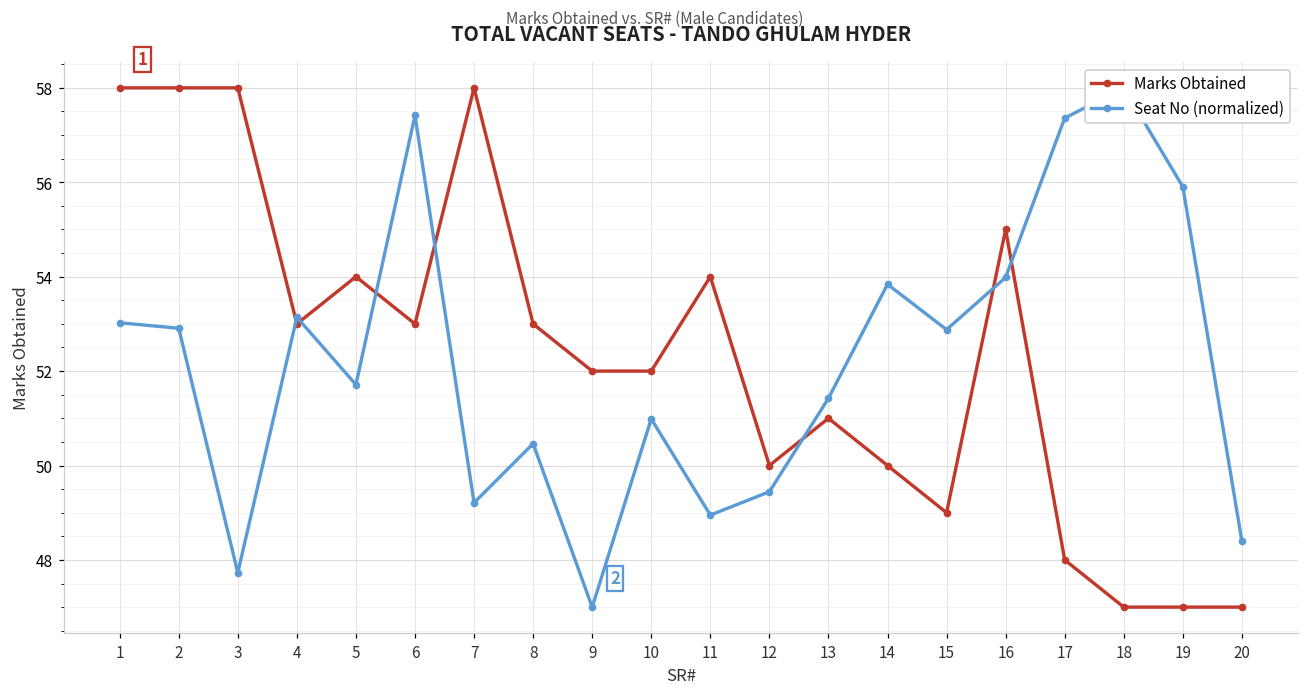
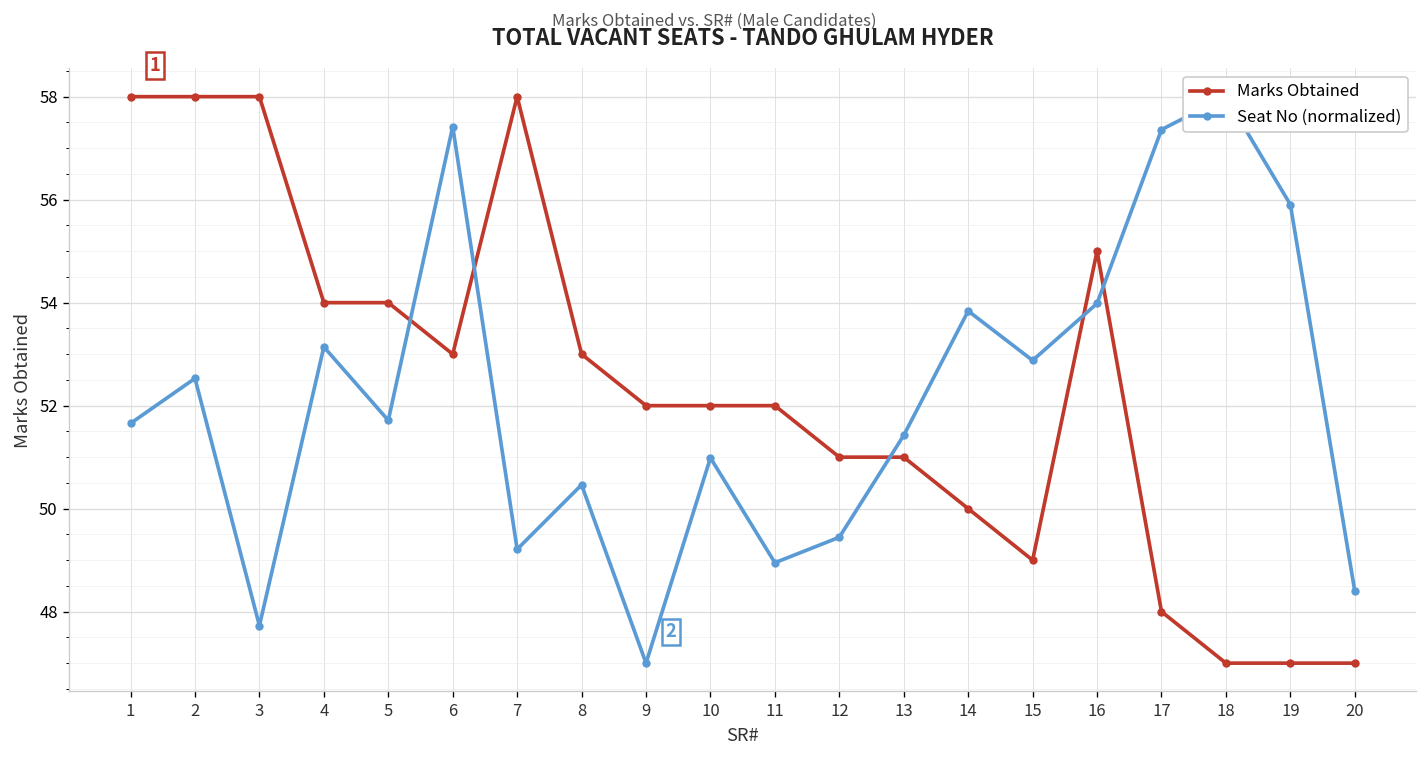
Seat No (normalized), 1: 53.0 -> 51.7
Seat No (normalized), 2: 52.9 -> 52.5
Marks Obtained, 4: 53 -> 54
Marks Obtained, 11: 54 -> 52
Marks Obtained, 12: 50 -> 51
